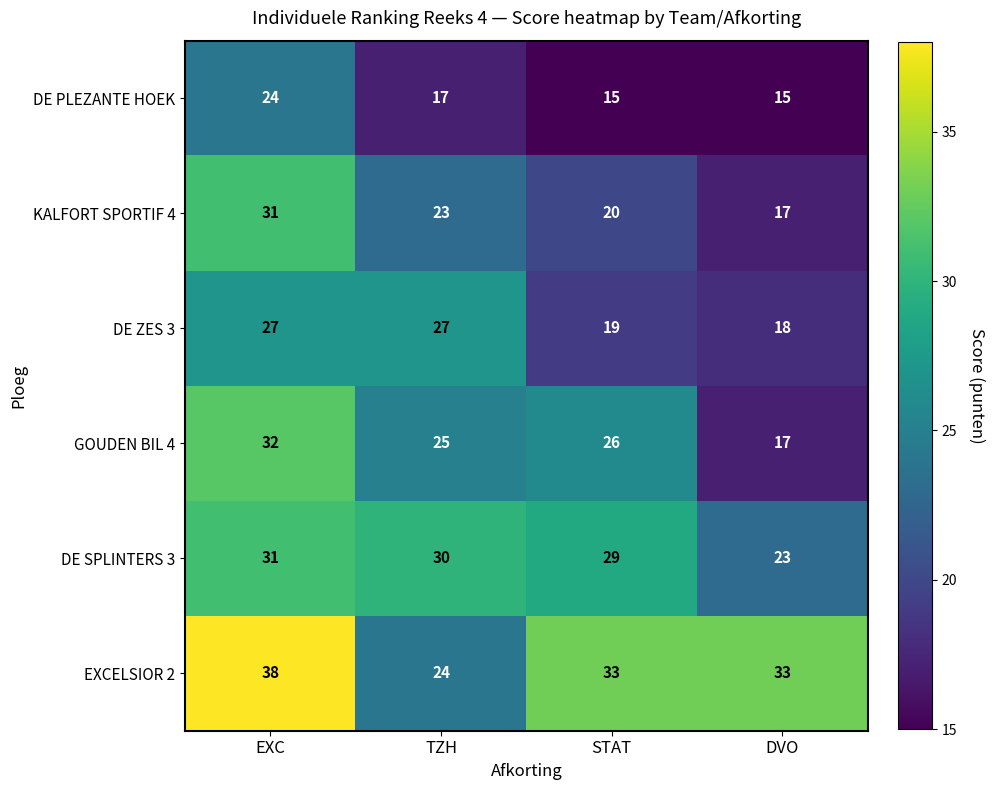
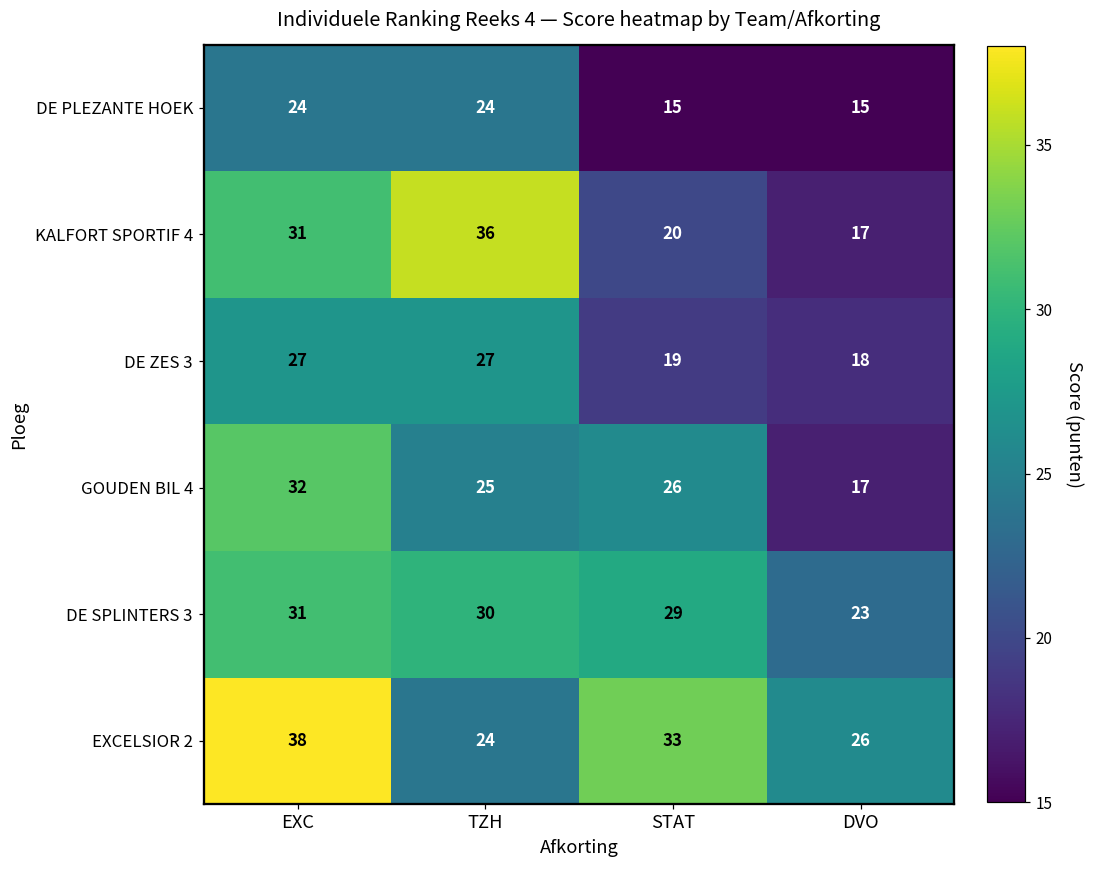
DE PLEZANTE HOEK, TZH: 17 -> 24
KALFORT SPORTIF 4, TZH: 23 -> 36
EXCELSIOR 2, DVO: 33 -> 26
